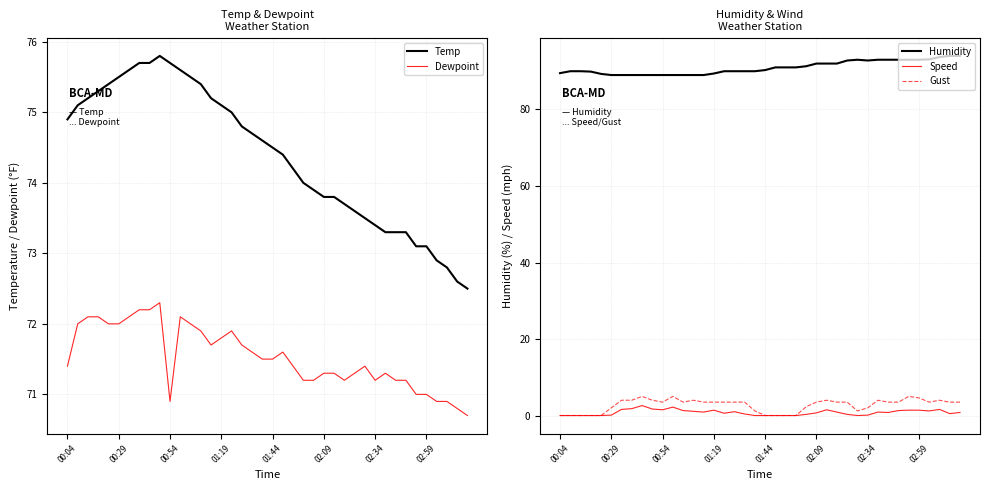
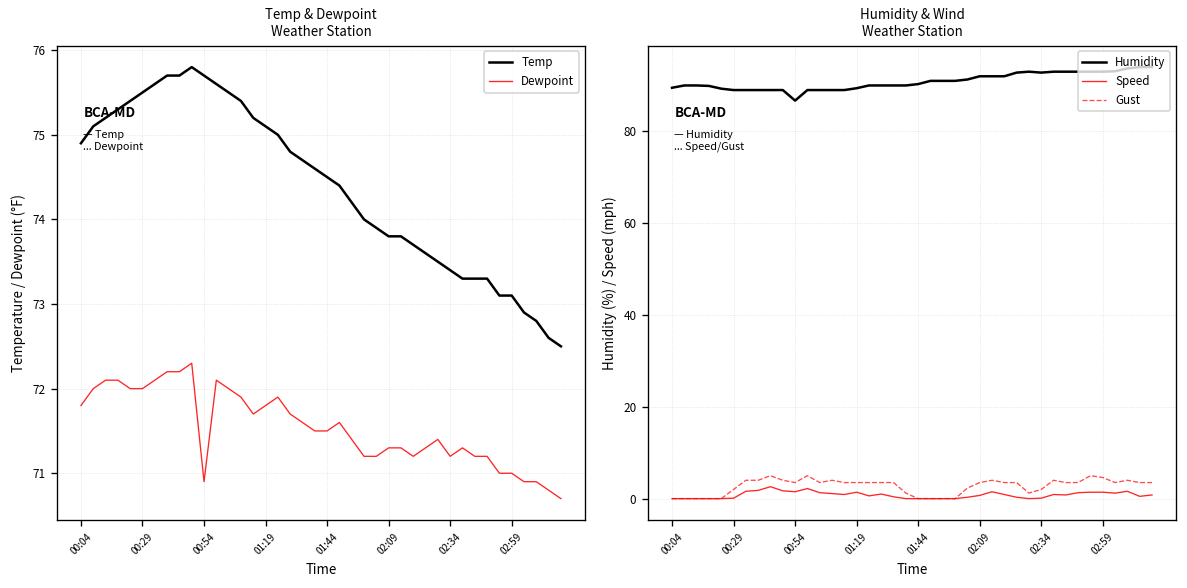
Temp & Dewpoint Weather Station, Dewpoint, 00:04: 71.4 -> 71.8
Humidity & Wind Weather Station, Humidity, 00:54: 89 -> 87
